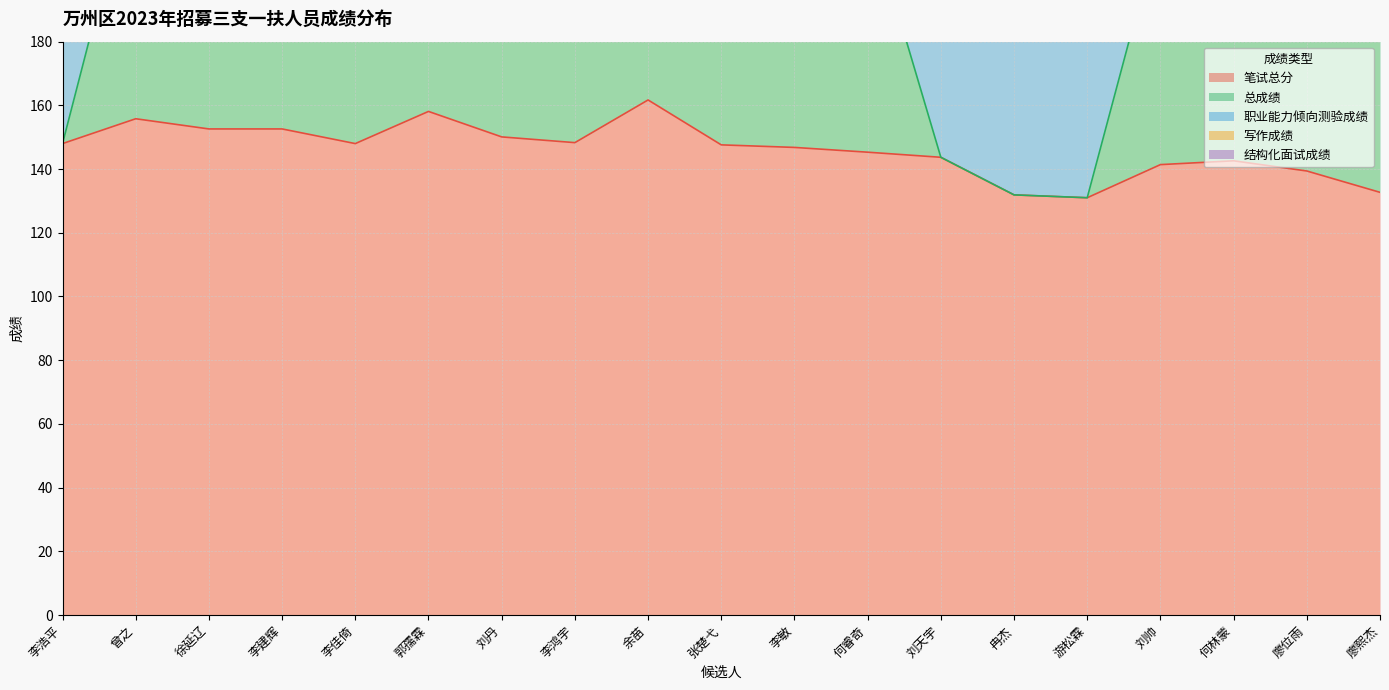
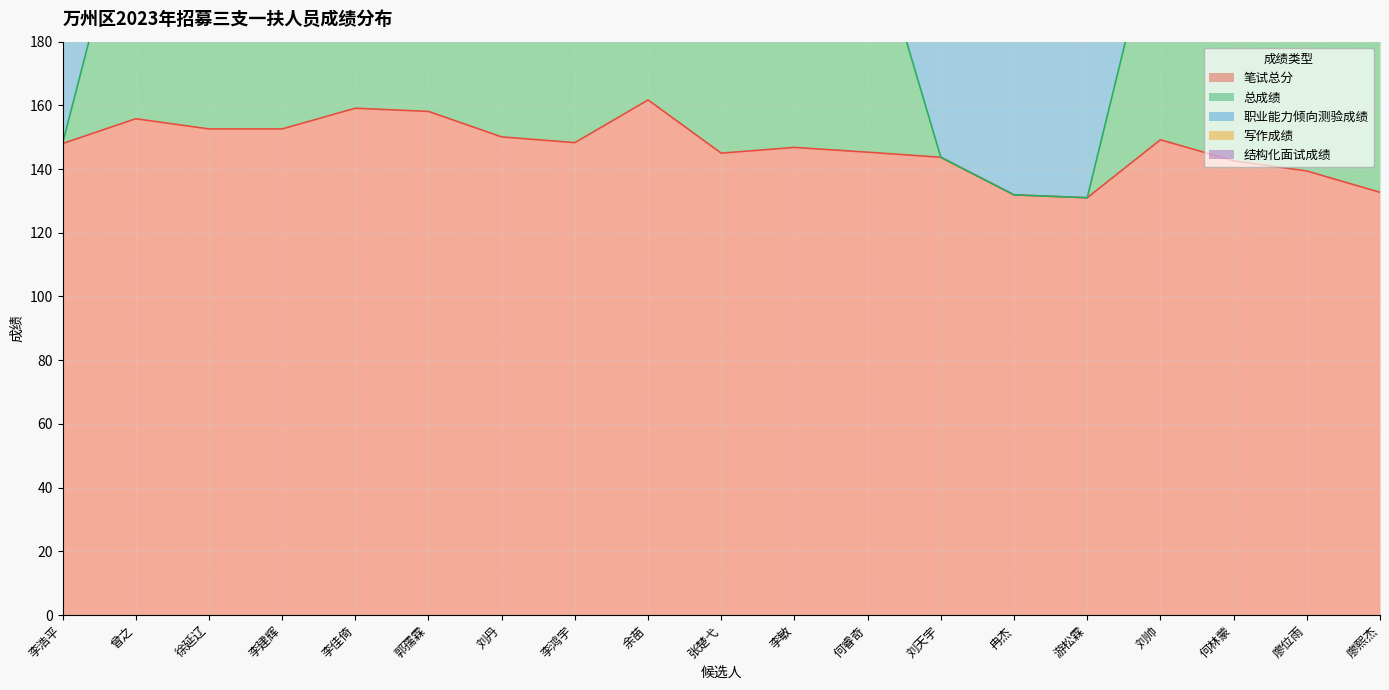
笔试总分, 李佳倚: 148 -> 159
笔试总分, 张楚弋: 148 -> 145
笔试总分, 刘帅: 141 -> 149
